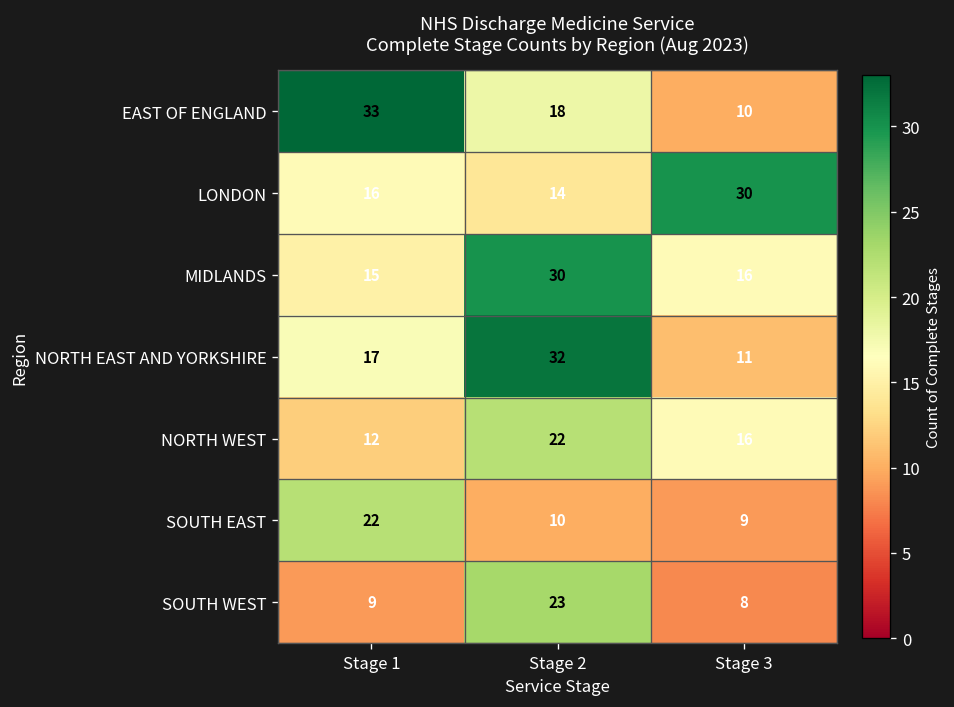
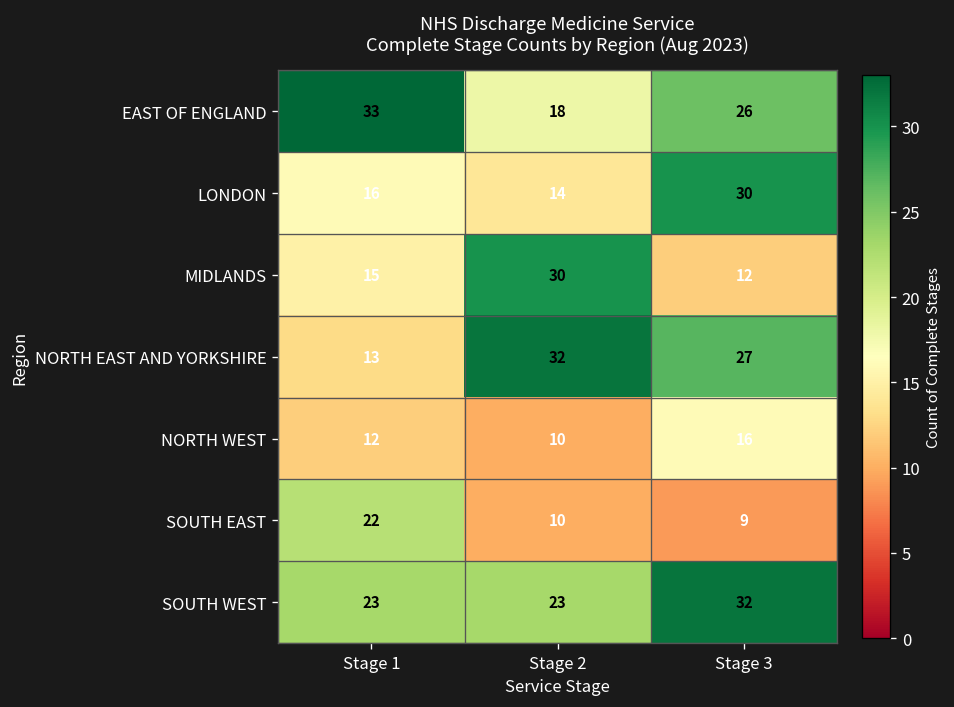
EAST OF ENGLAND, Stage 3: 10 -> 26
MIDLANDS, Stage 3: 16 -> 12
NORTH EAST AND YORKSHIRE, Stage 1: 17 -> 13
NORTH EAST AND YORKSHIRE, Stage 3: 11 -> 27
NORTH WEST, Stage 2: 22 -> 10
SOUTH WEST, Stage 1: 9 -> 23
SOUTH WEST, Stage 3: 8 -> 32
